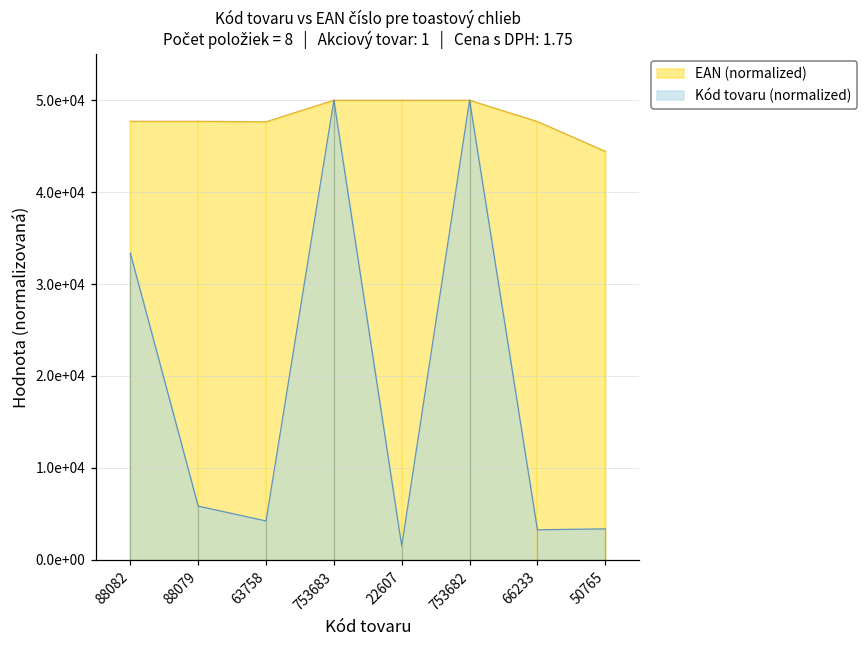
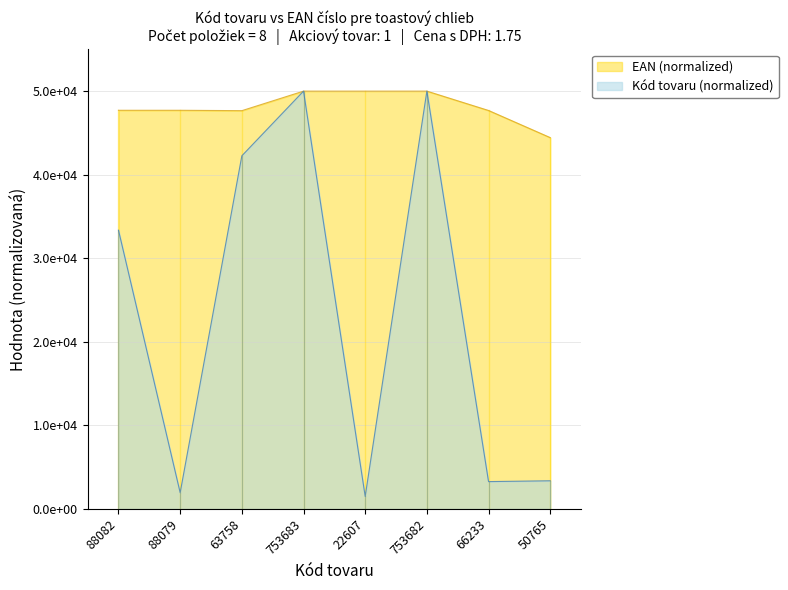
Kód tovaru (normalized), 88079: 6000 -> 2000
Kód tovaru (normalized), 63758: 4000 -> 42000
